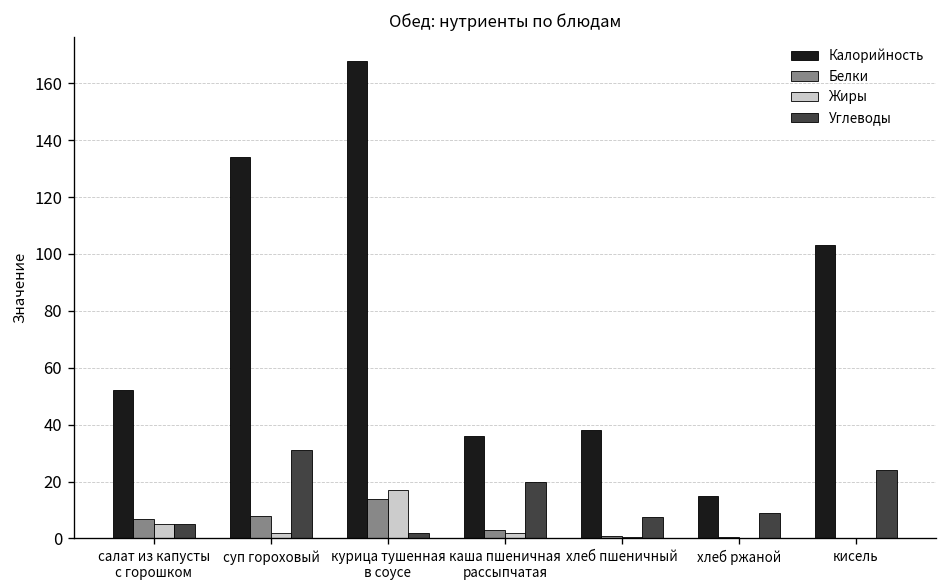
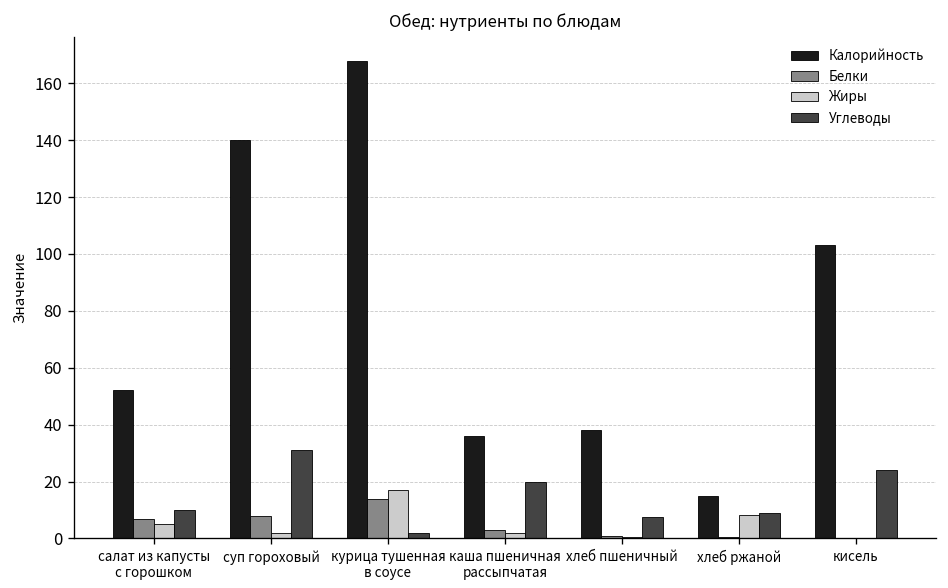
Углеводы, салат из капусты с горошком: 5 -> 10
Калорийность, суп гороховый: 134 -> 140
Жиры, хлеб ржаной: 0 -> 8
